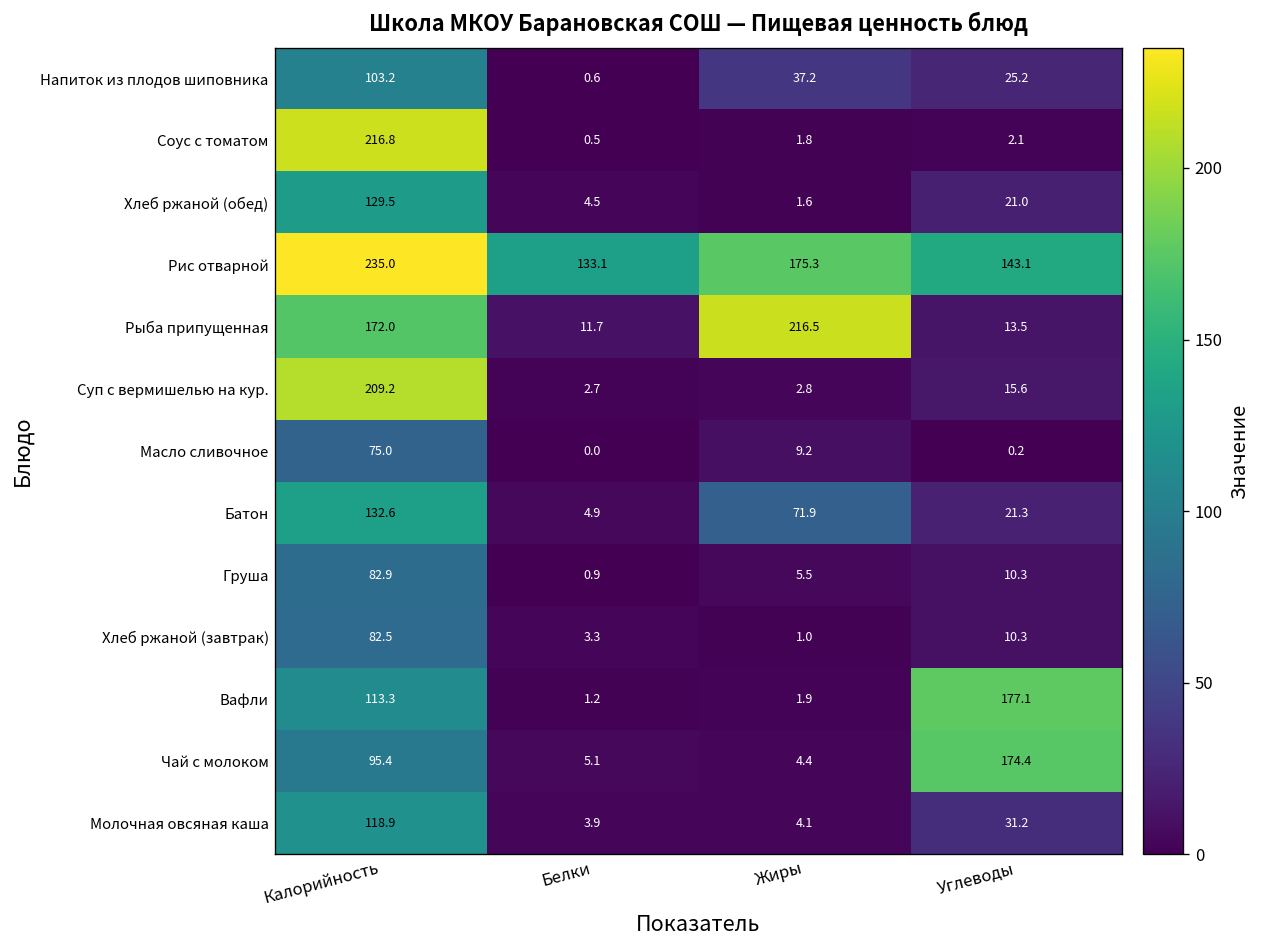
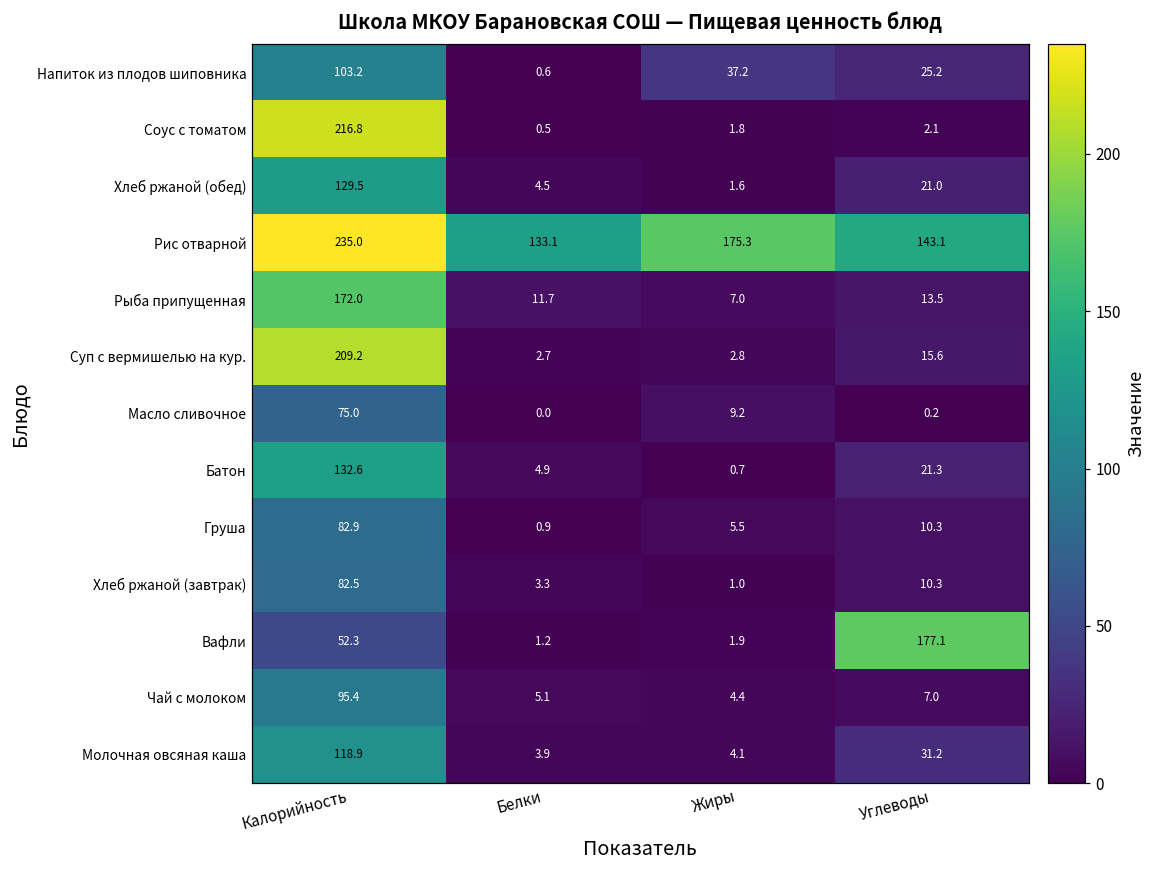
Рыба припущенная, Жиры: 216.5 -> 7.0
Батон, Жиры: 71.9 -> 0.7
Вафли, Калорийность: 113.3 -> 52.3
Чай с молоком, Углеводы: 174.4 -> 7.0
